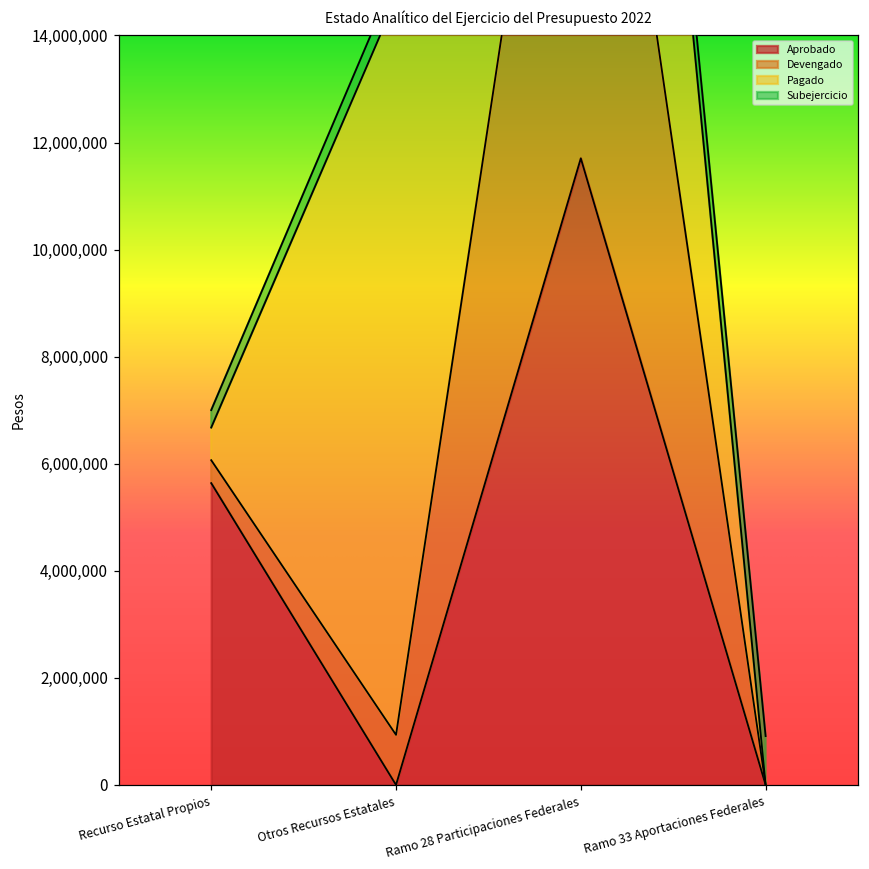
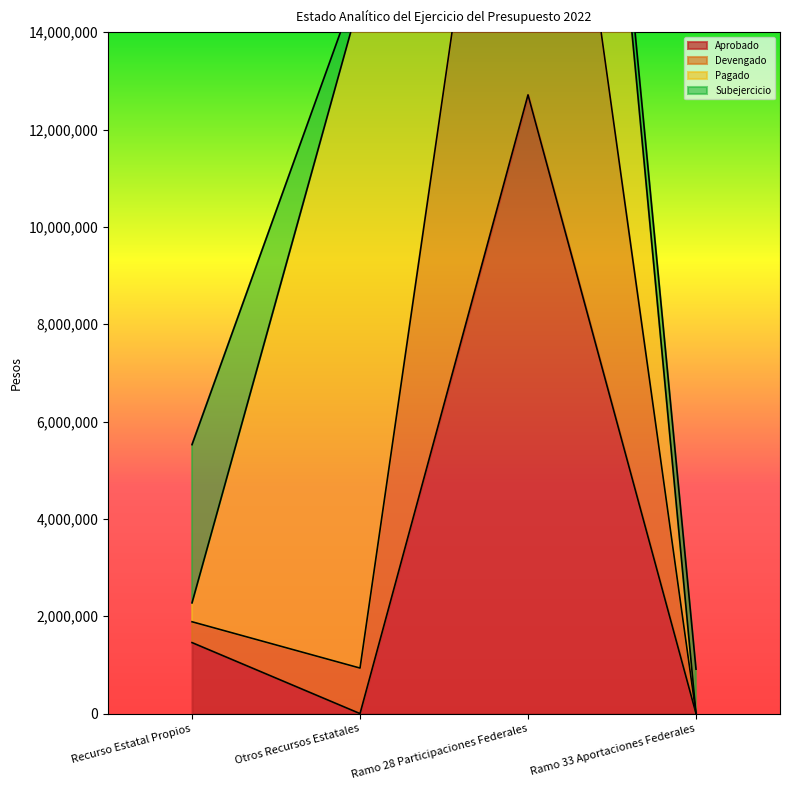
Aprobado, Recurso Estatal Propios: 5,600,000 -> 1,500,000
Pagado, Recurso Estatal Propios: 600,000 -> 400,000
Subejercicio, Recurso Estatal Propios: 300,000 -> 3,300,000
Aprobado, Ramo 28 Participaciones Federales: 11,700,000 -> 12,700,000
